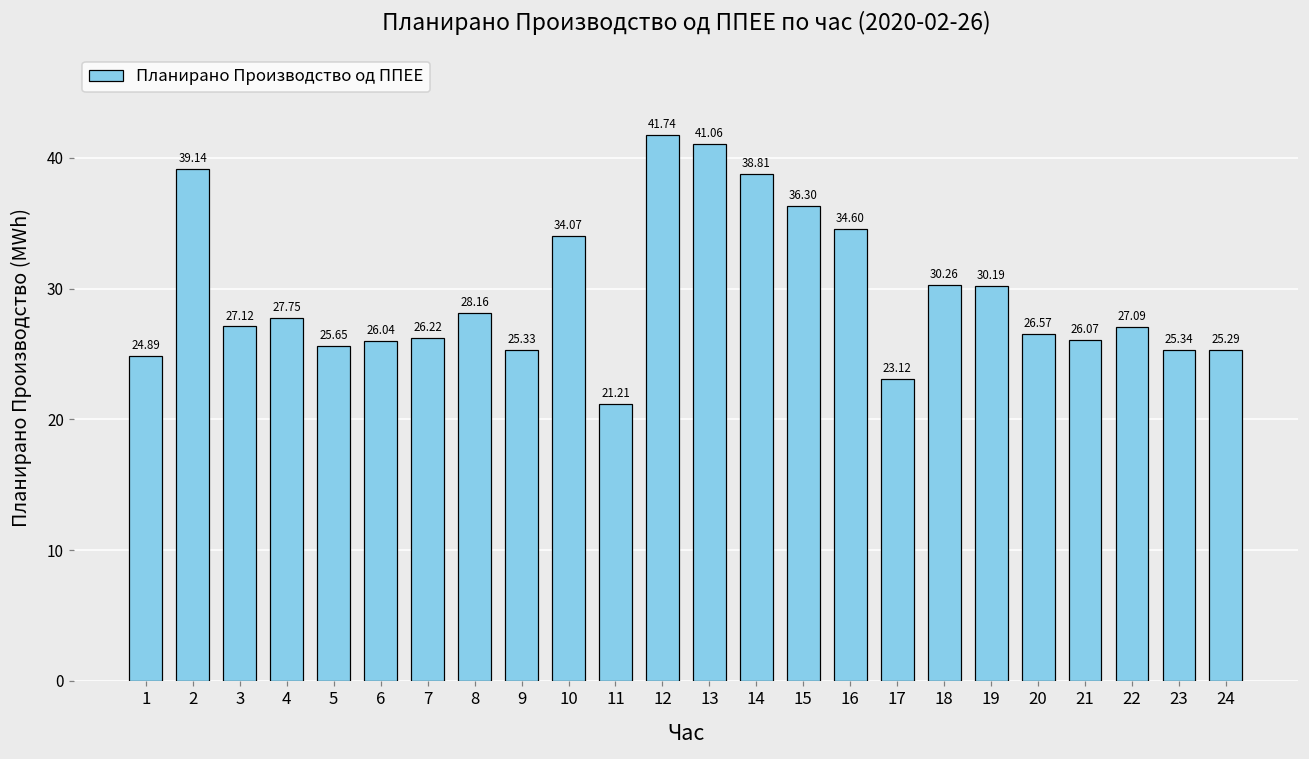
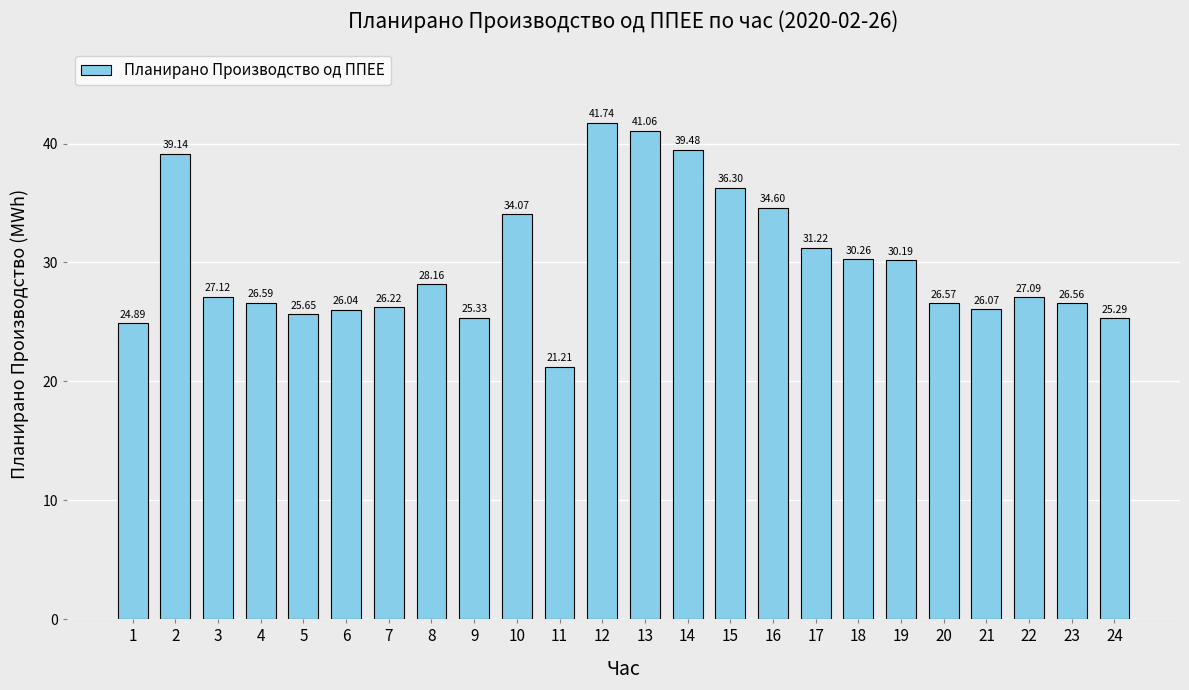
4: 27.75 -> 26.59
14: 38.81 -> 39.48
17: 23.12 -> 31.22
23: 25.34 -> 26.56
